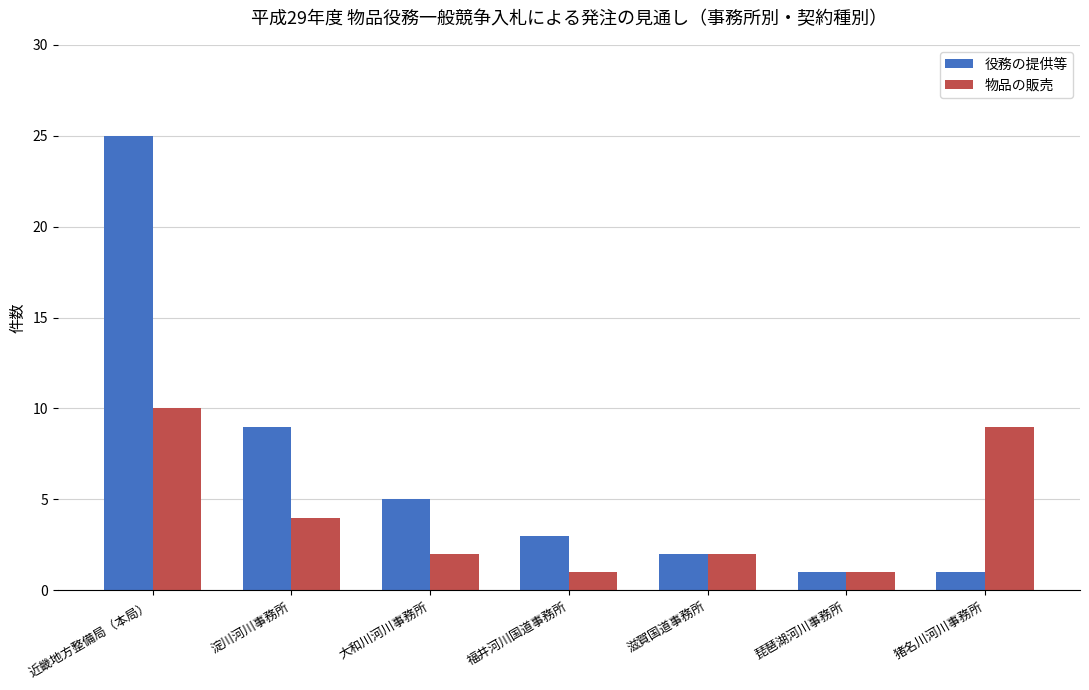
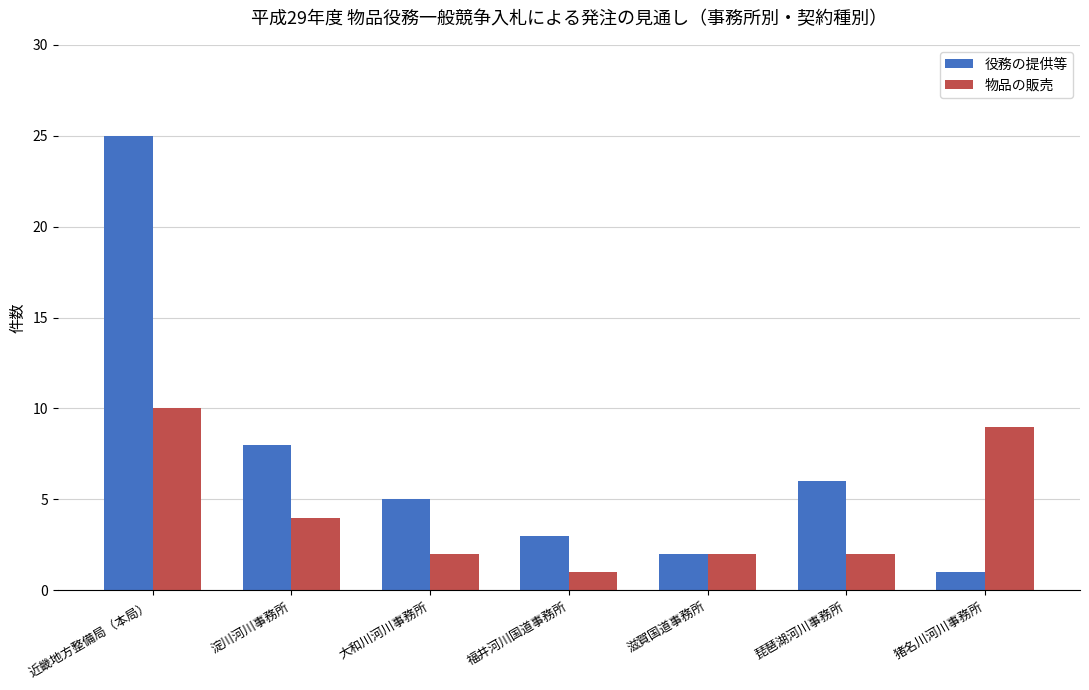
役務の提供等, 淀川河川事務所: 9 -> 8
役務の提供等, 琵琶湖河川事務所: 1 -> 6
物品の販売, 琵琶湖河川事務所: 1 -> 2
